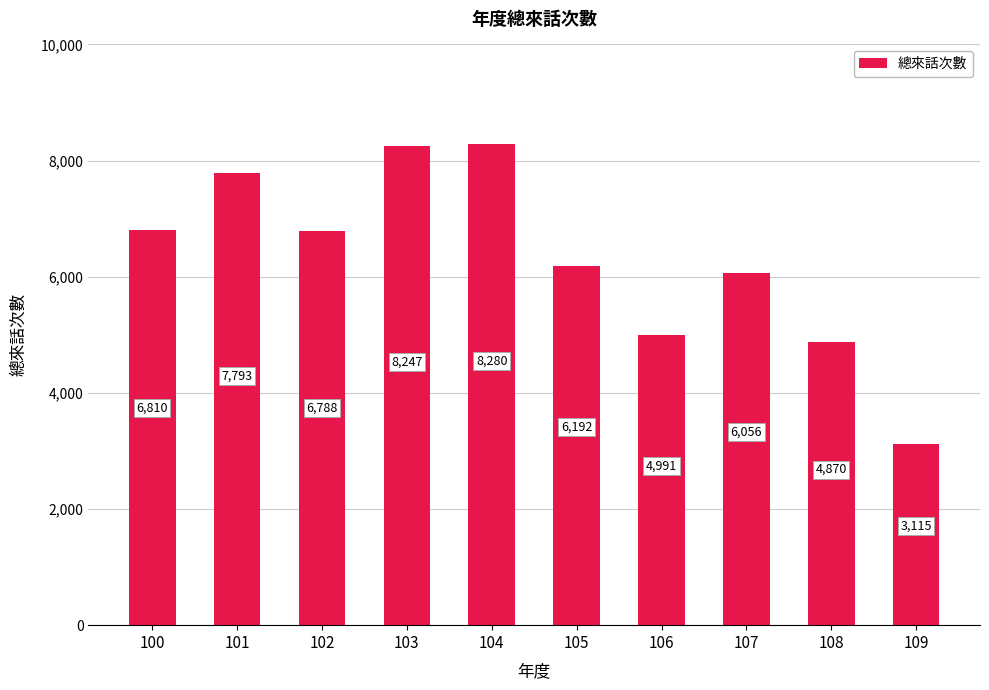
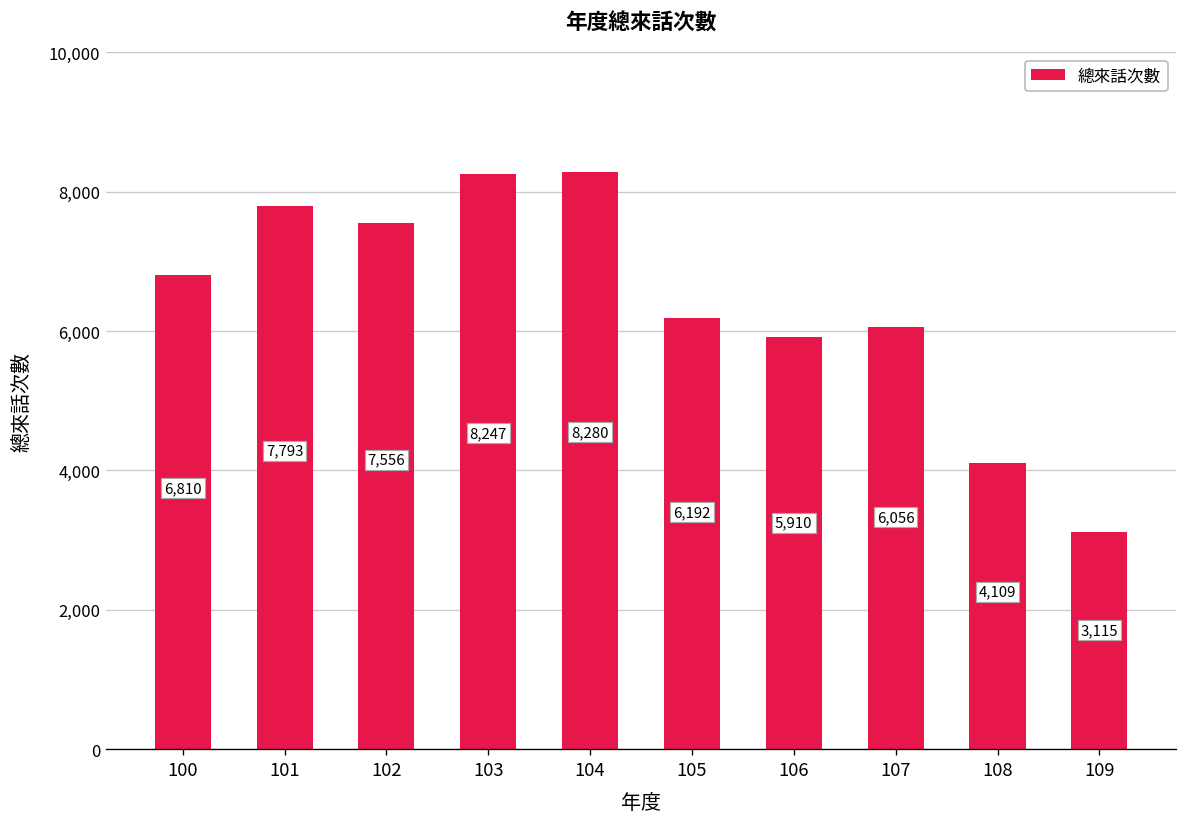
102: 6,788 -> 7,556
106: 4,991 -> 5,910
108: 4,870 -> 4,109
